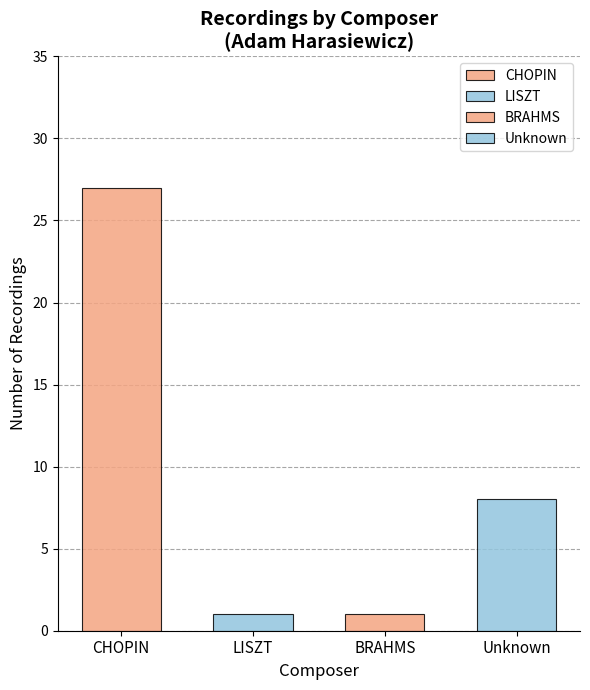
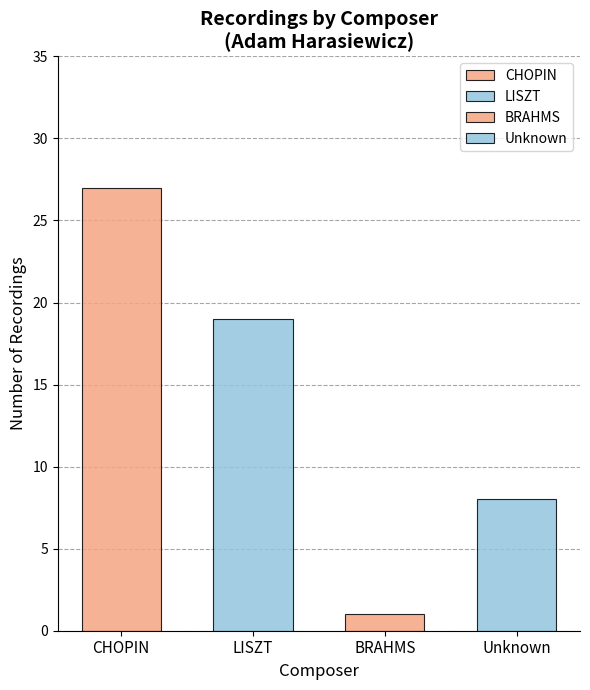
LISZT: 1 -> 19
